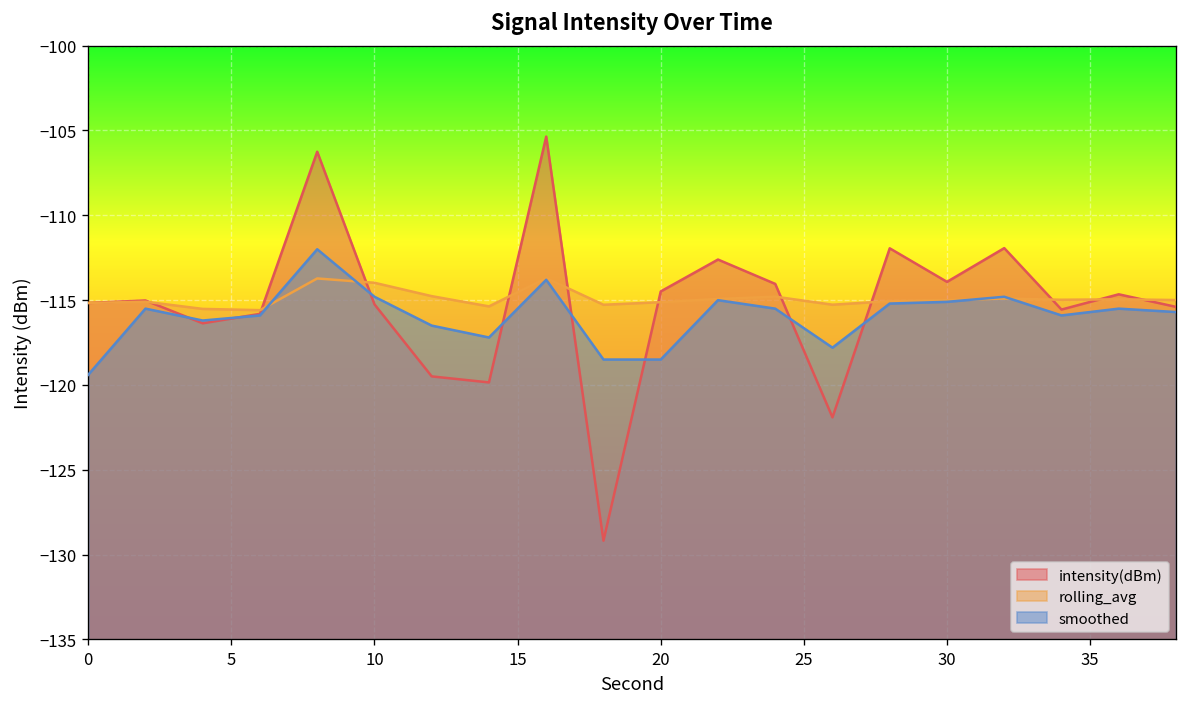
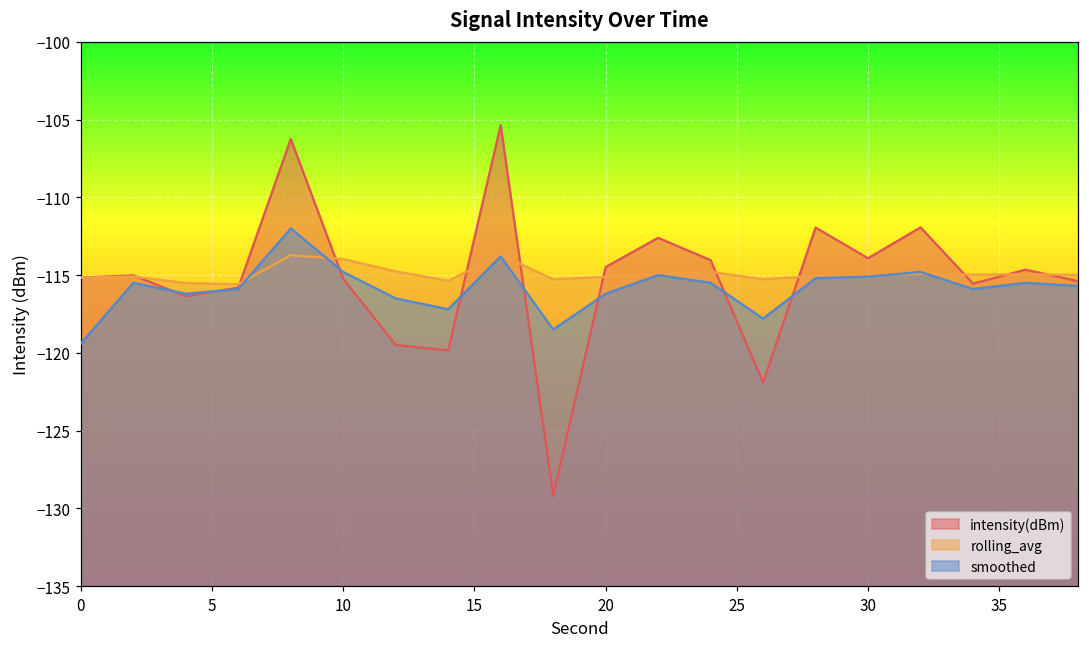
smoothed, 20: -118.5 -> -116.2
